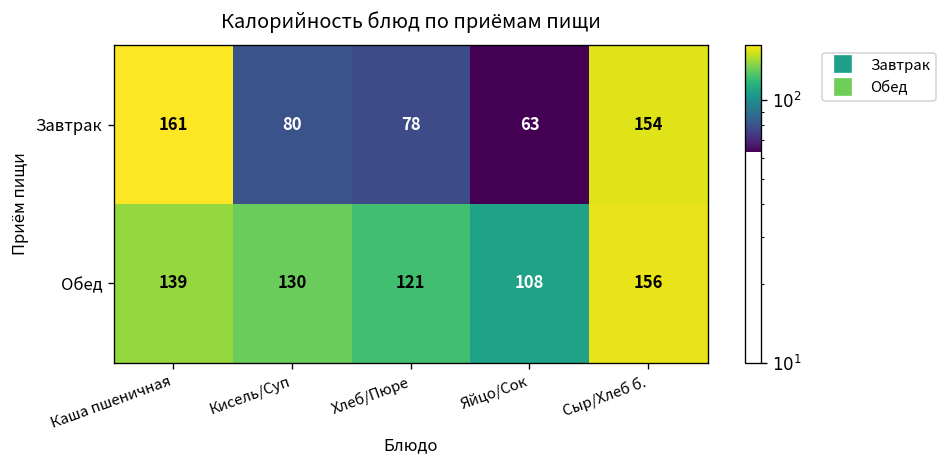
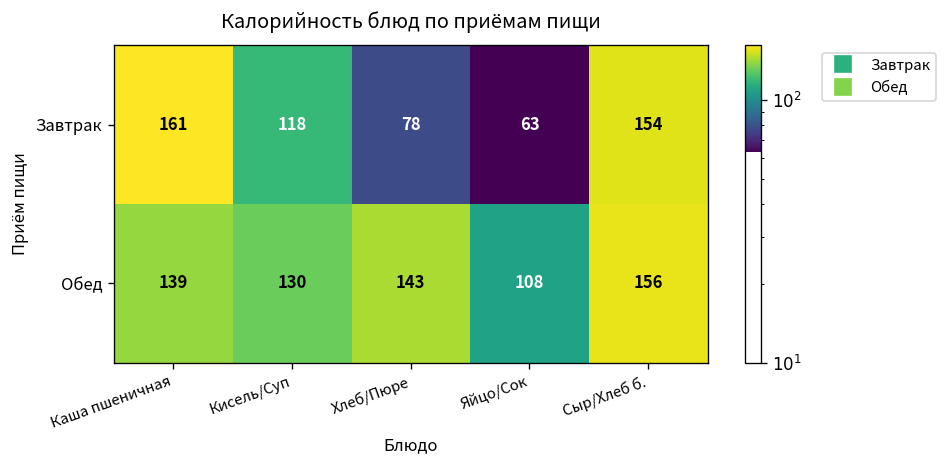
Завтрак, Кисель/Суп: 80 -> 118
Обед, Хлеб/Пюре: 121 -> 143
